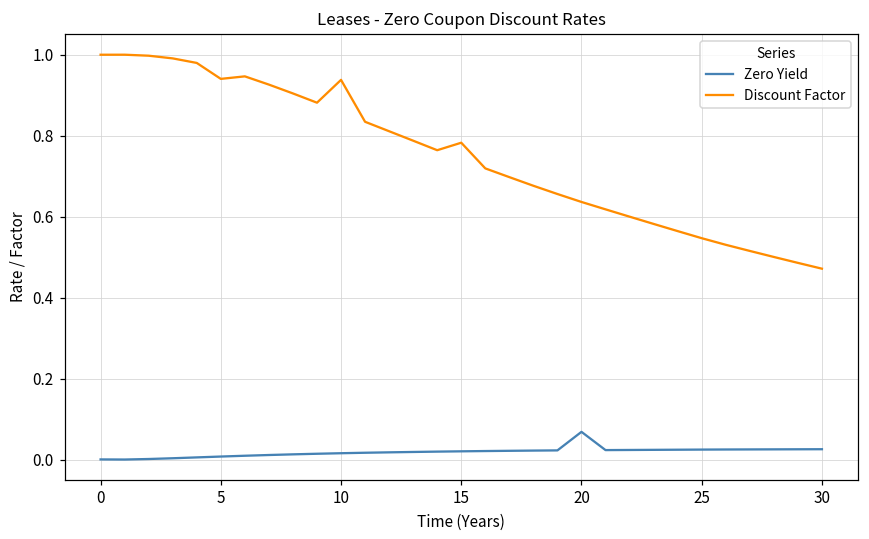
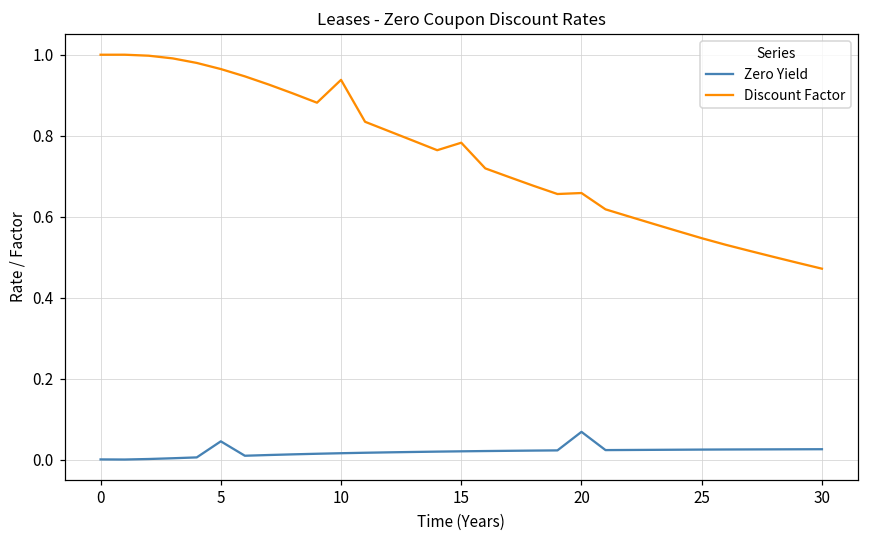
Zero Yield, 5: 0.01 -> 0.04
Discount Factor, 5: 0.94 -> 0.96
Discount Factor, 20: 0.64 -> 0.66
